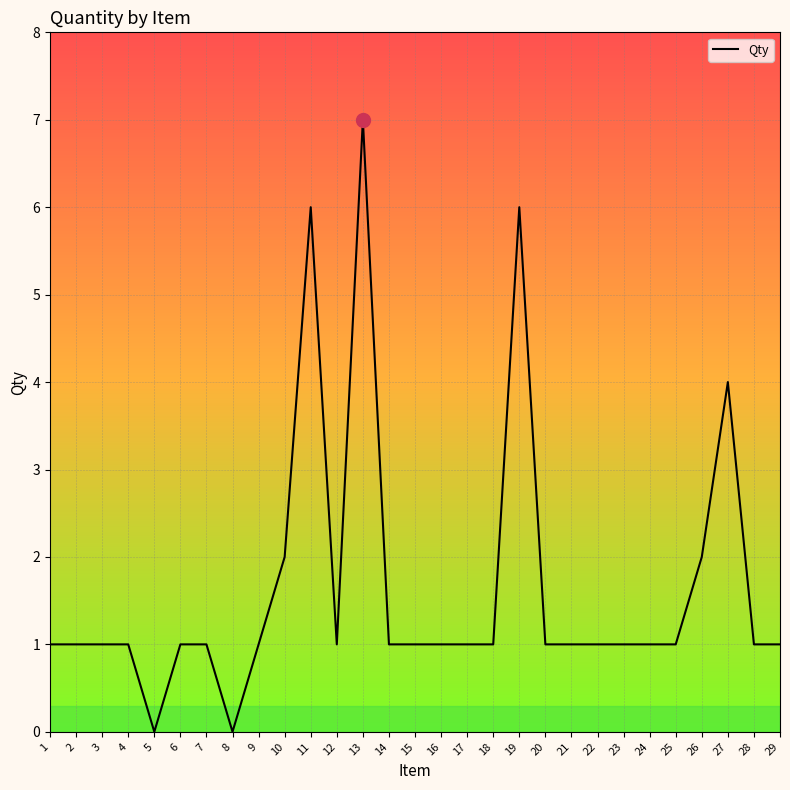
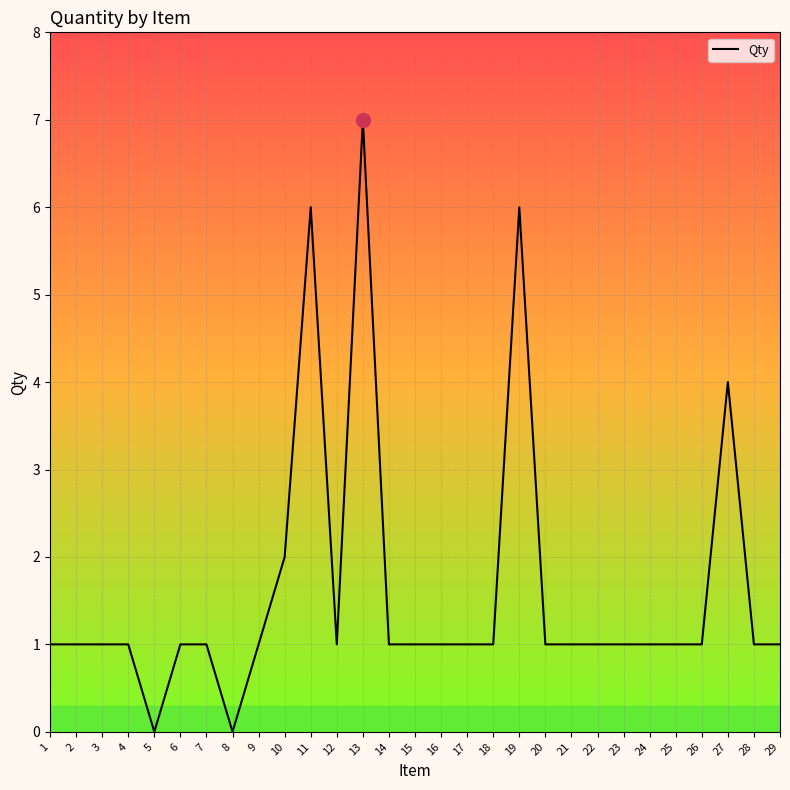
Qty, 26: 2 -> 1
